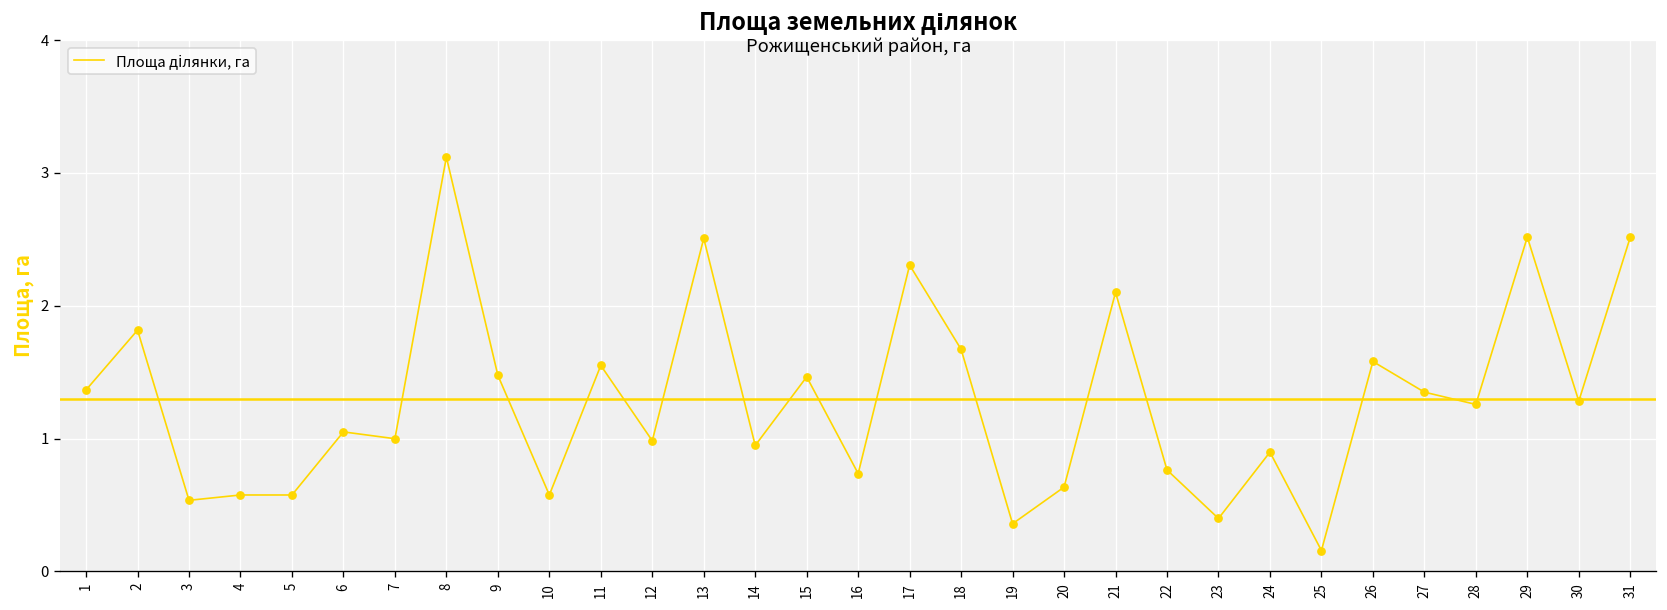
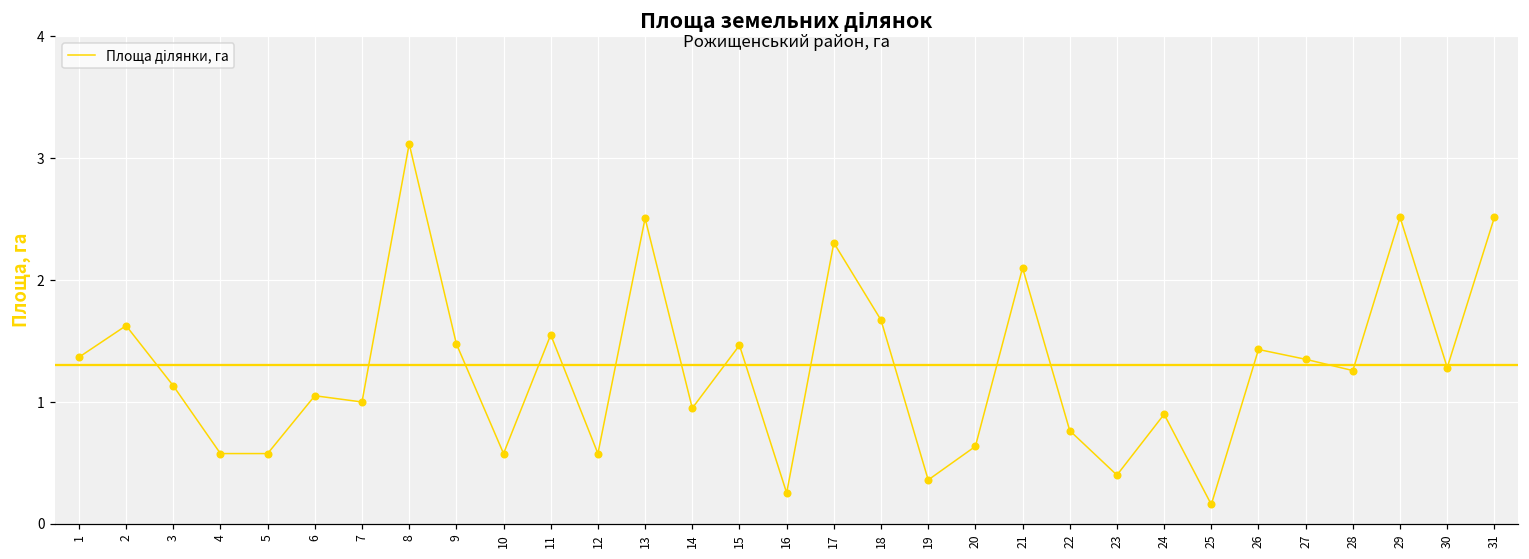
2: 1.82 -> 1.63
3: 0.53 -> 1.13
12: 0.98 -> 0.57
16: 0.74 -> 0.25
26: 1.58 -> 1.43
